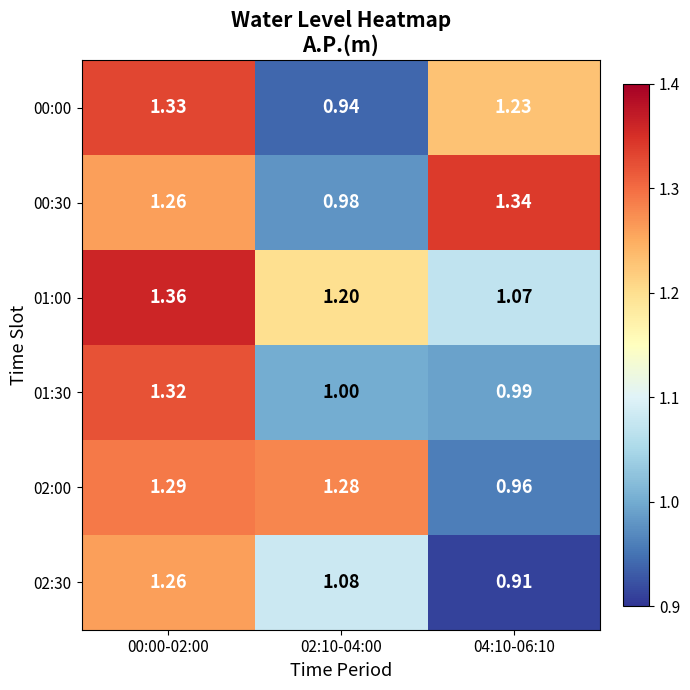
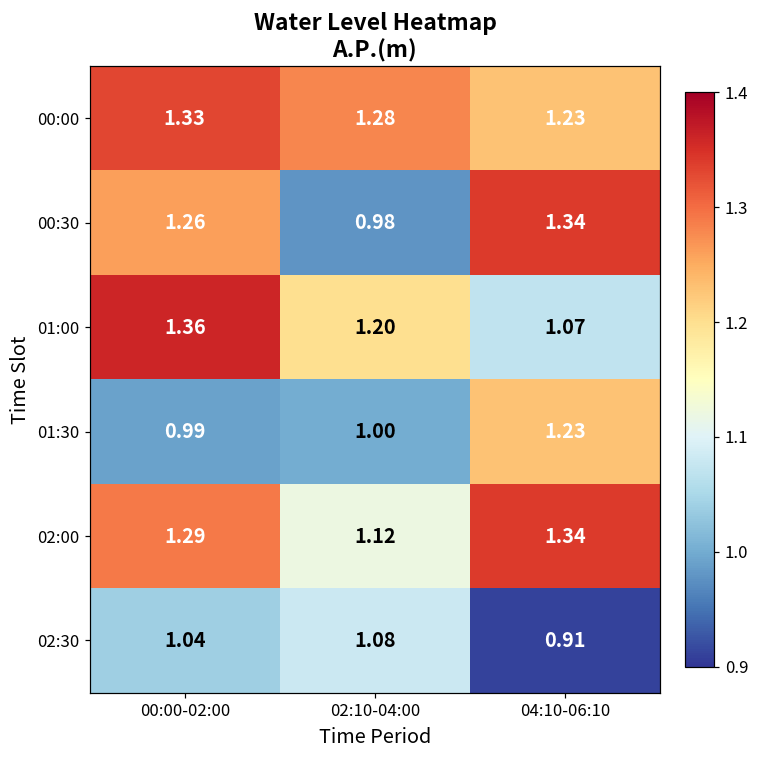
00:00, 02:10-04:00: 0.94 -> 1.28
01:30, 00:00-02:00: 1.32 -> 0.99
01:30, 04:10-06:10: 0.99 -> 1.23
02:00, 02:10-04:00: 1.28 -> 1.12
02:00, 04:10-06:10: 0.96 -> 1.34
02:30, 00:00-02:00: 1.26 -> 1.04
